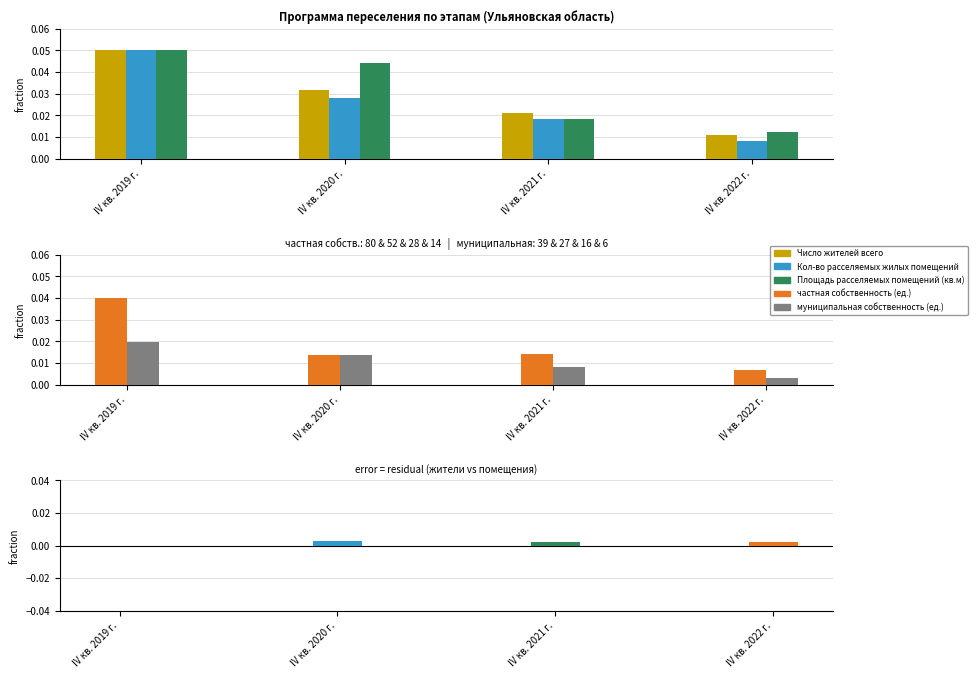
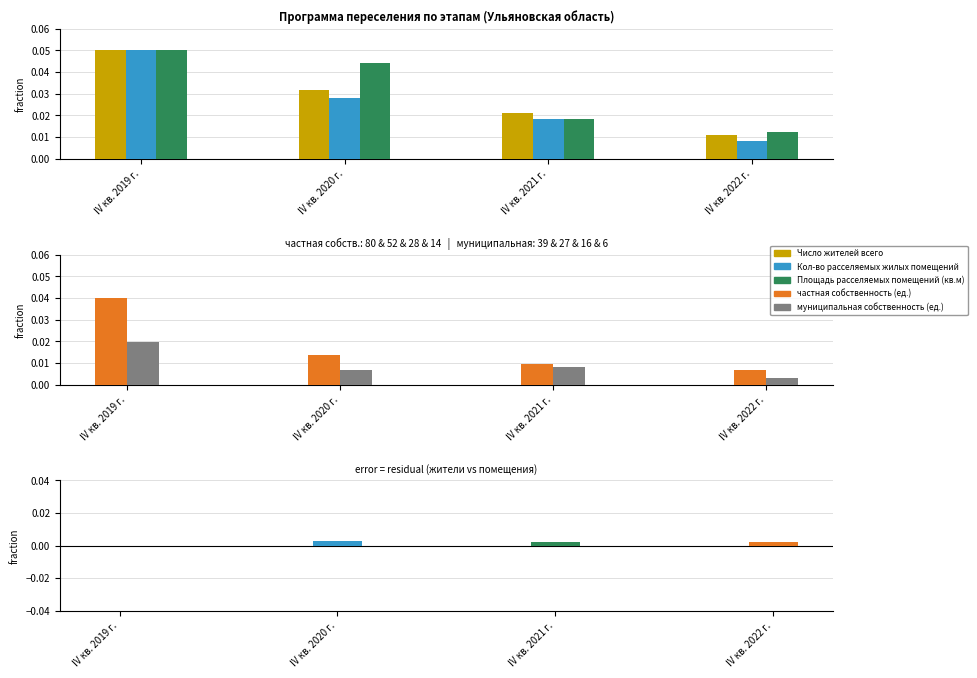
частная собств.: 80 & 52 & 28 & 14 | муниципальная: 39 & 27 & 16 & 6, муниципальная собственность (ед.), IV кв. 2020 г.: 0.014 -> 0.007
частная собств.: 80 & 52 & 28 & 14 | муниципальная: 39 & 27 & 16 & 6, частная собственность (ед.), IV кв. 2021 г.: 0.014 -> 0.010
